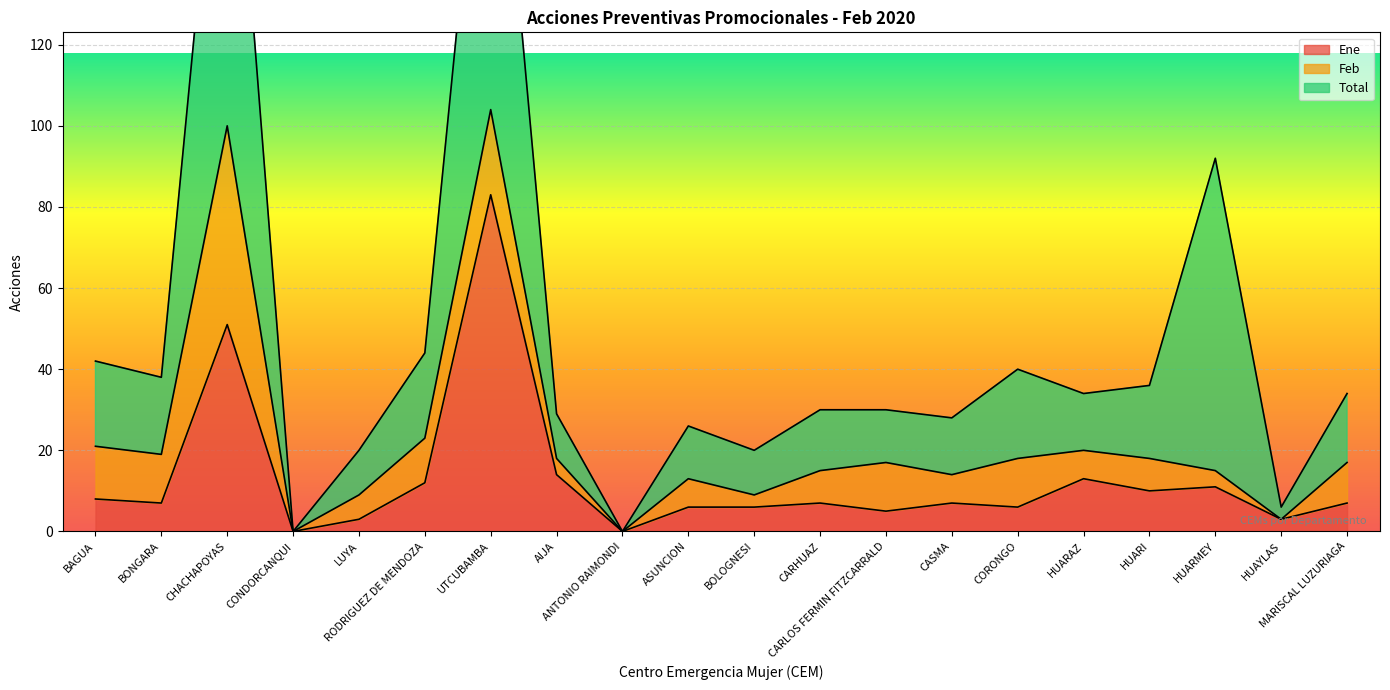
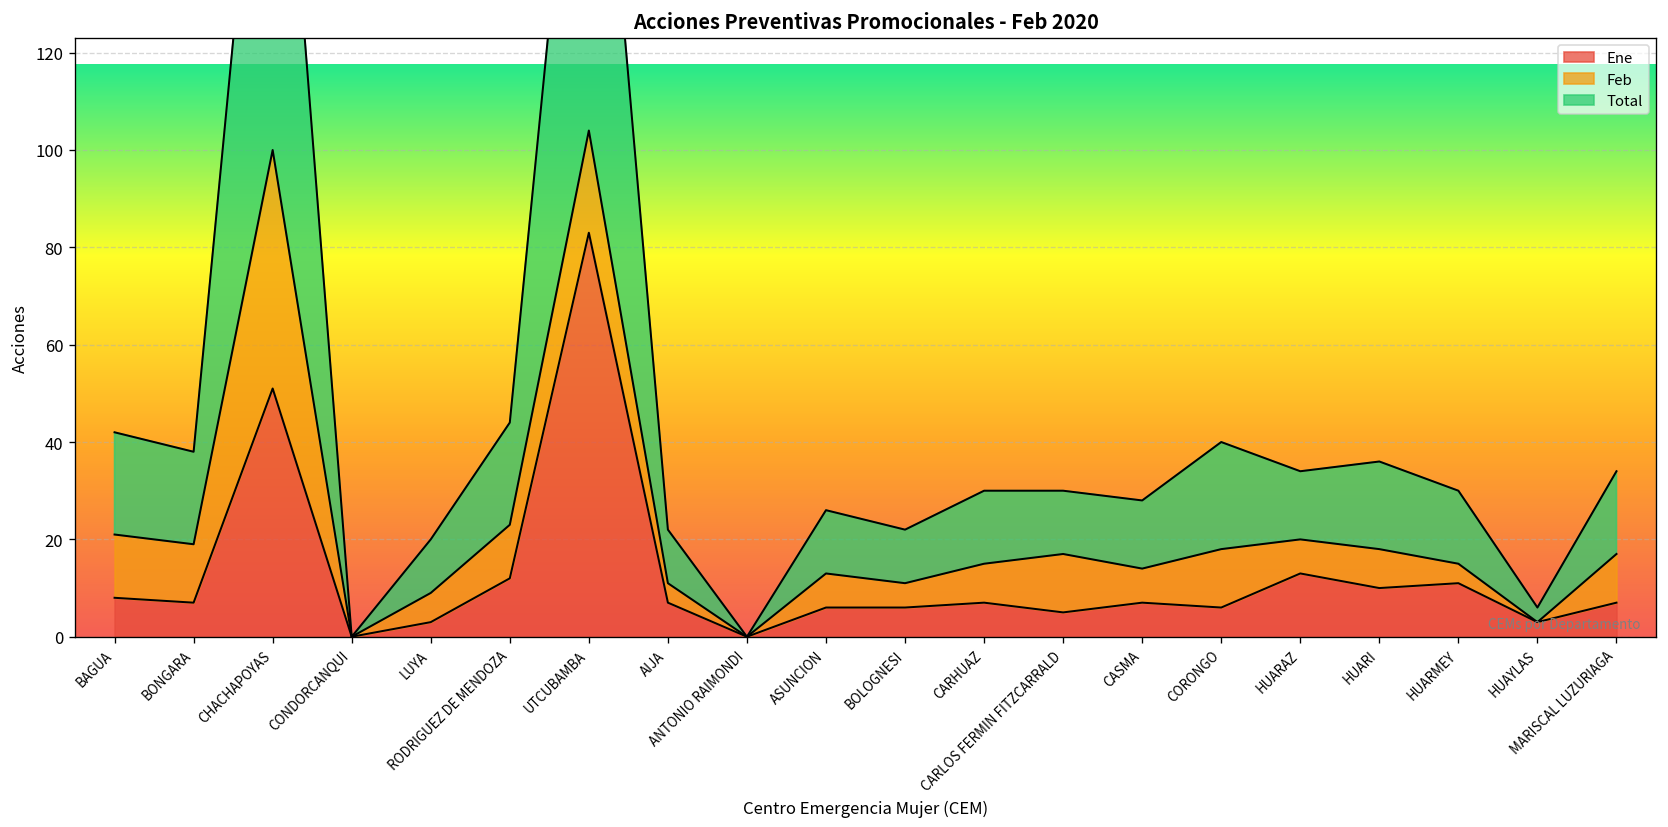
Ene, AIJA: 14 -> 7
Feb, BOLOGNESI: 3 -> 5
Total, HUARMEY: 77 -> 15
